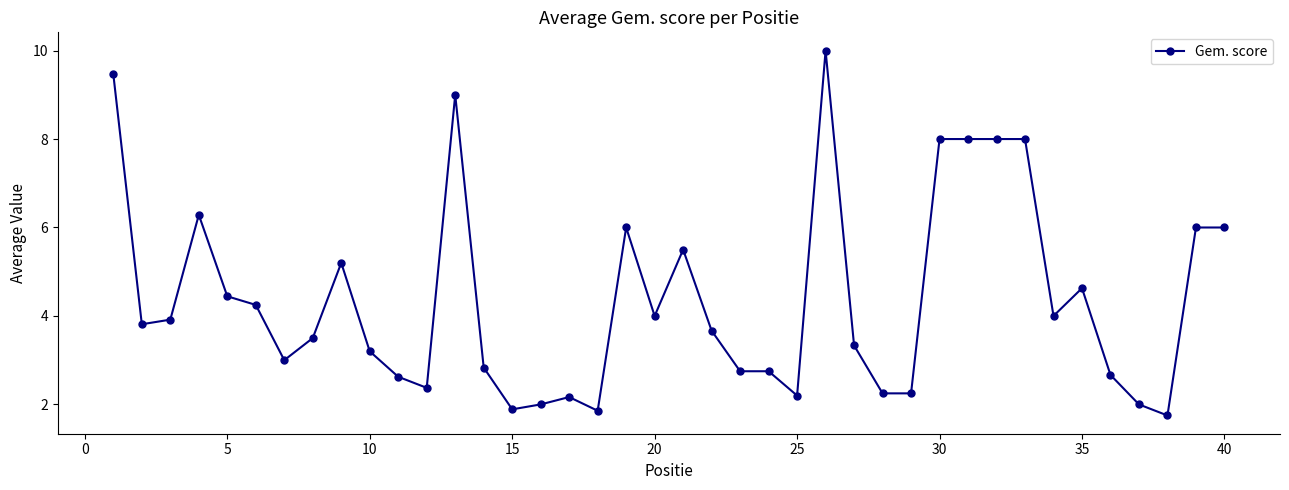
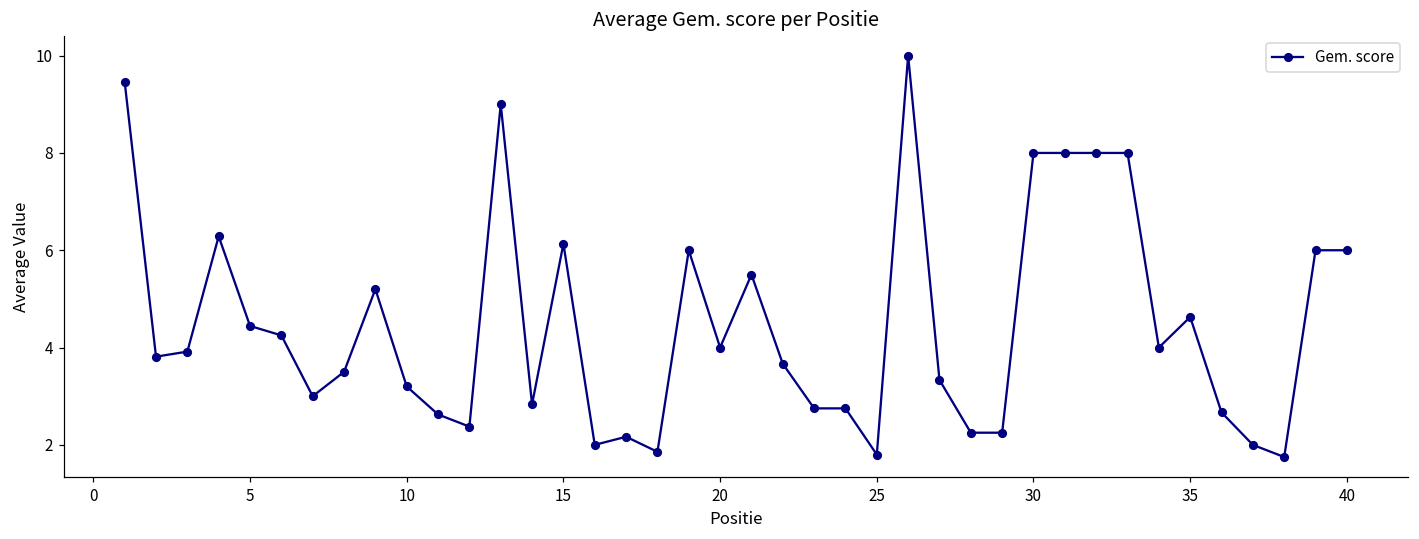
15: 1.9 -> 6.1
25: 2.2 -> 1.8
